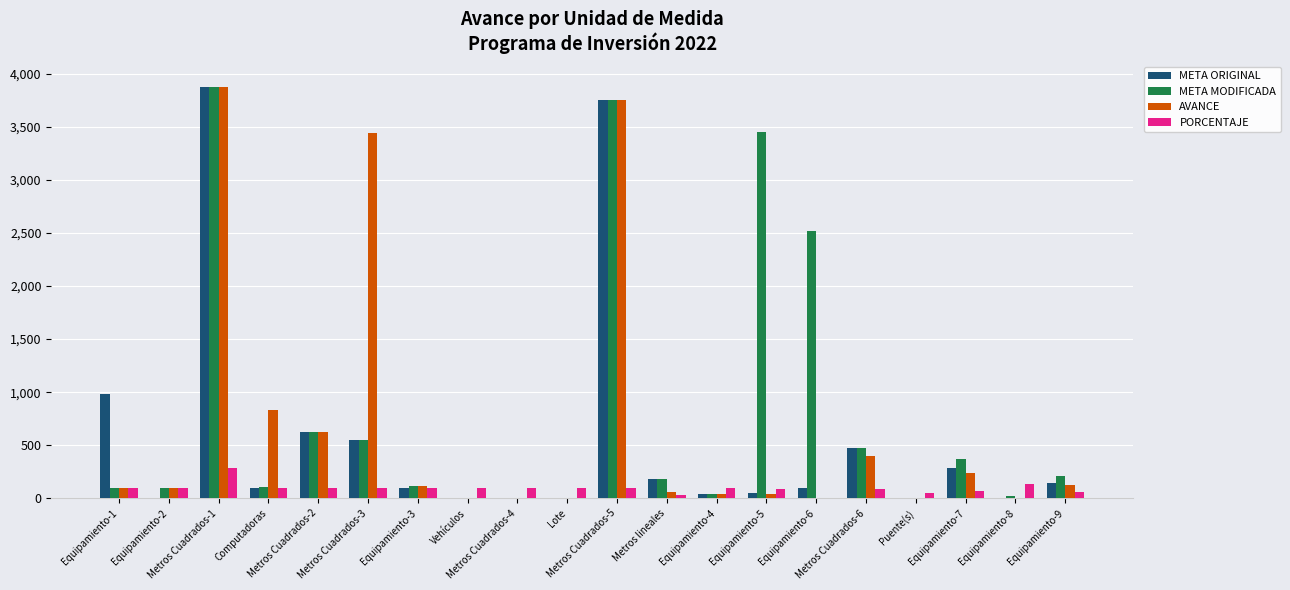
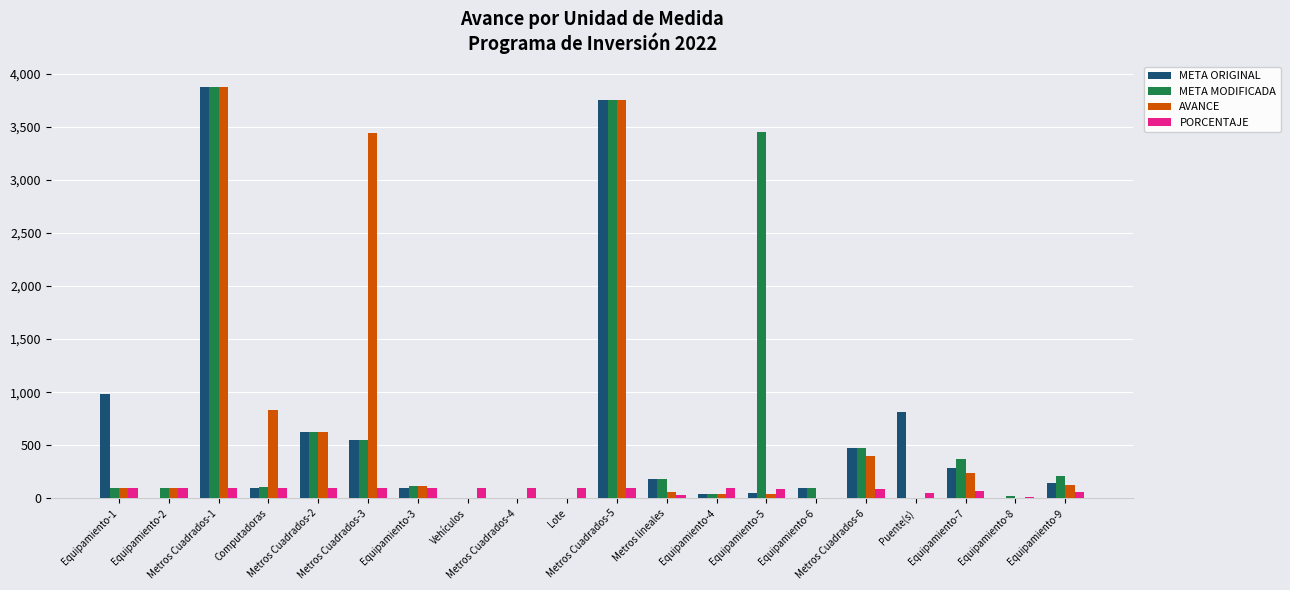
PORCENTAJE, Metros Cuadrados-1: 290 -> 100
META MODIFICADA, Equipamiento-6: 2,520 -> 100
META ORIGINAL, Puente(s): 0 -> 810
PORCENTAJE, Equipamiento-8: 140 -> 20
